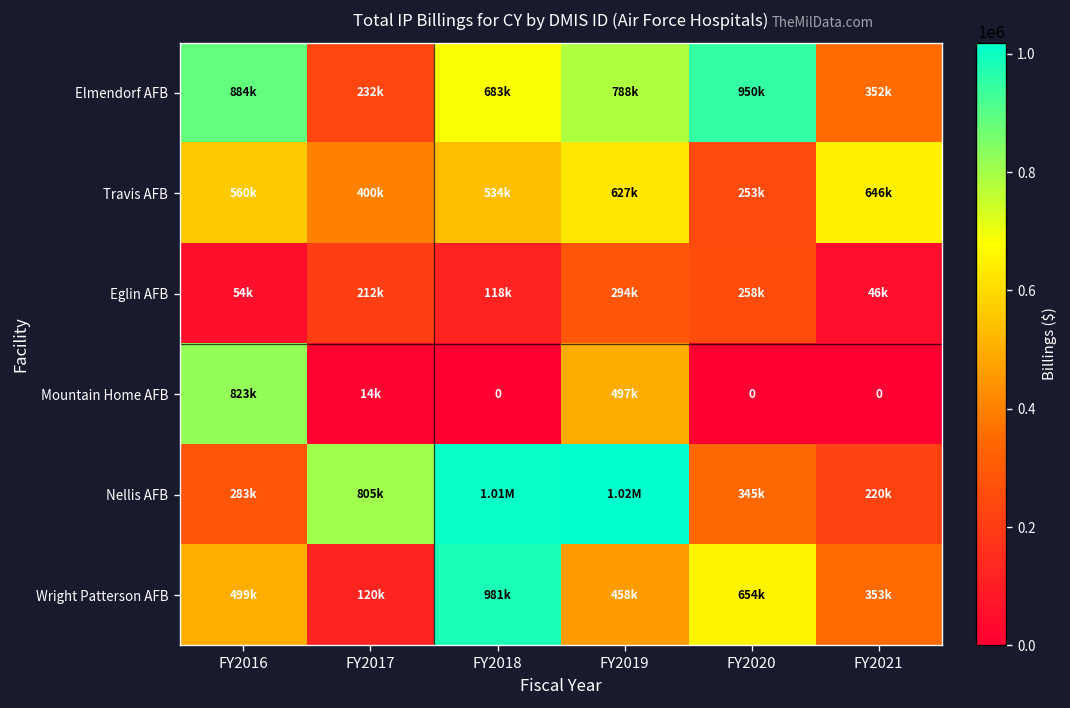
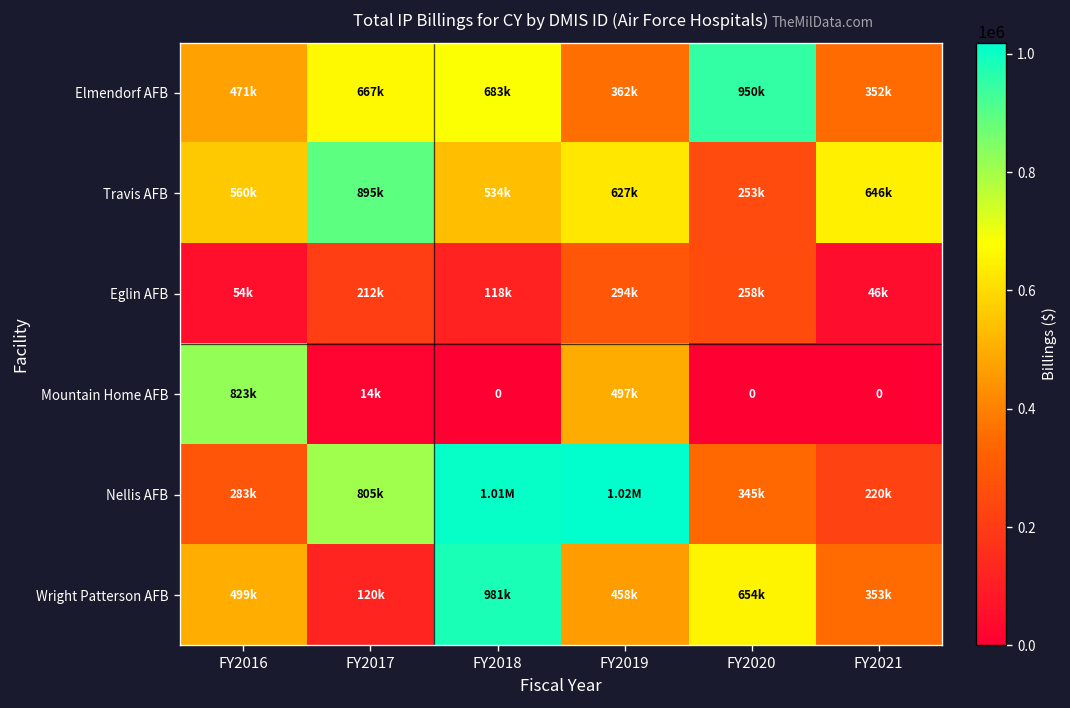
Elmendorf AFB, FY2016: 884k -> 471k
Elmendorf AFB, FY2017: 232k -> 667k
Elmendorf AFB, FY2019: 788k -> 362k
Travis AFB, FY2017: 400k -> 895k
